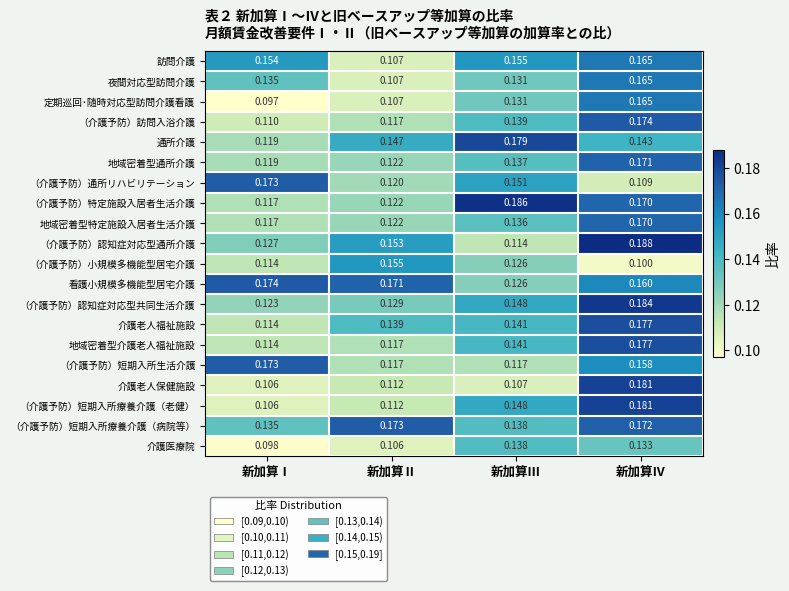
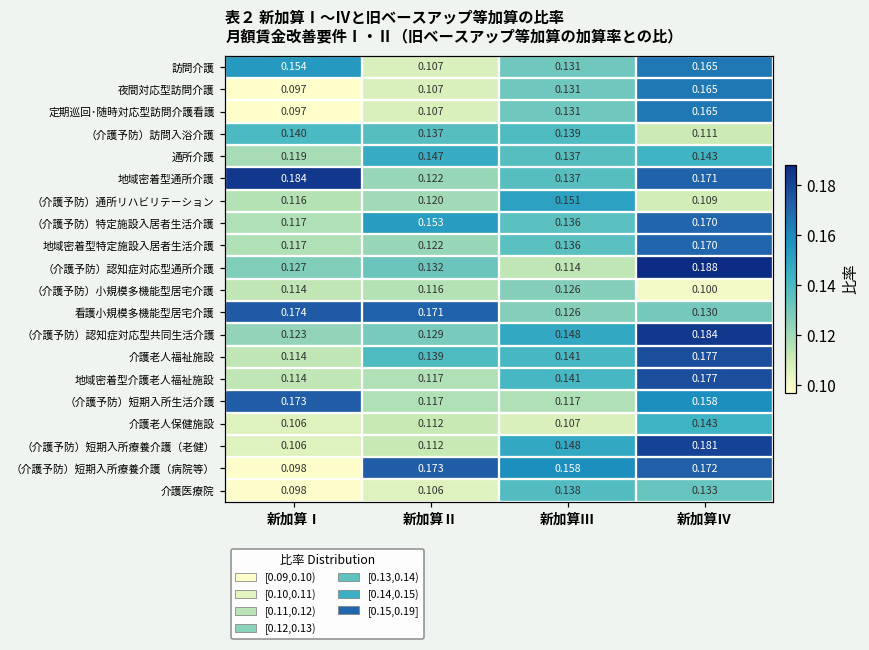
訪問介護, 新加算Ⅲ: 0.155 -> 0.131
夜間対応型訪問介護, 新加算Ⅰ: 0.135 -> 0.097
（介護予防）訪問入浴介護, 新加算Ⅰ: 0.110 -> 0.140
（介護予防）訪問入浴介護, 新加算Ⅱ: 0.117 -> 0.137
（介護予防）訪問入浴介護, 新加算Ⅳ: 0.174 -> 0.111
通所介護, 新加算Ⅲ: 0.179 -> 0.137
地域密着型通所介護, 新加算Ⅰ: 0.119 -> 0.184
（介護予防）通所リハビリテーション, 新加算Ⅰ: 0.173 -> 0.116
（介護予防）特定施設入居者生活介護, 新加算Ⅱ: 0.122 -> 0.153
（介護予防）特定施設入居者生活介護, 新加算Ⅲ: 0.186 -> 0.136
（介護予防）認知症対応型通所介護, 新加算Ⅱ: 0.153 -> 0.132
（介護予防）小規模多機能型居宅介護, 新加算Ⅱ: 0.155 -> 0.116
看護小規模多機能型居宅介護, 新加算Ⅳ: 0.160 -> 0.130
介護老人保健施設, 新加算Ⅳ: 0.181 -> 0.143
（介護予防）短期入所療養介護（病院等）, 新加算Ⅰ: 0.135 -> 0.098
（介護予防）短期入所療養介護（病院等）, 新加算Ⅲ: 0.138 -> 0.158
